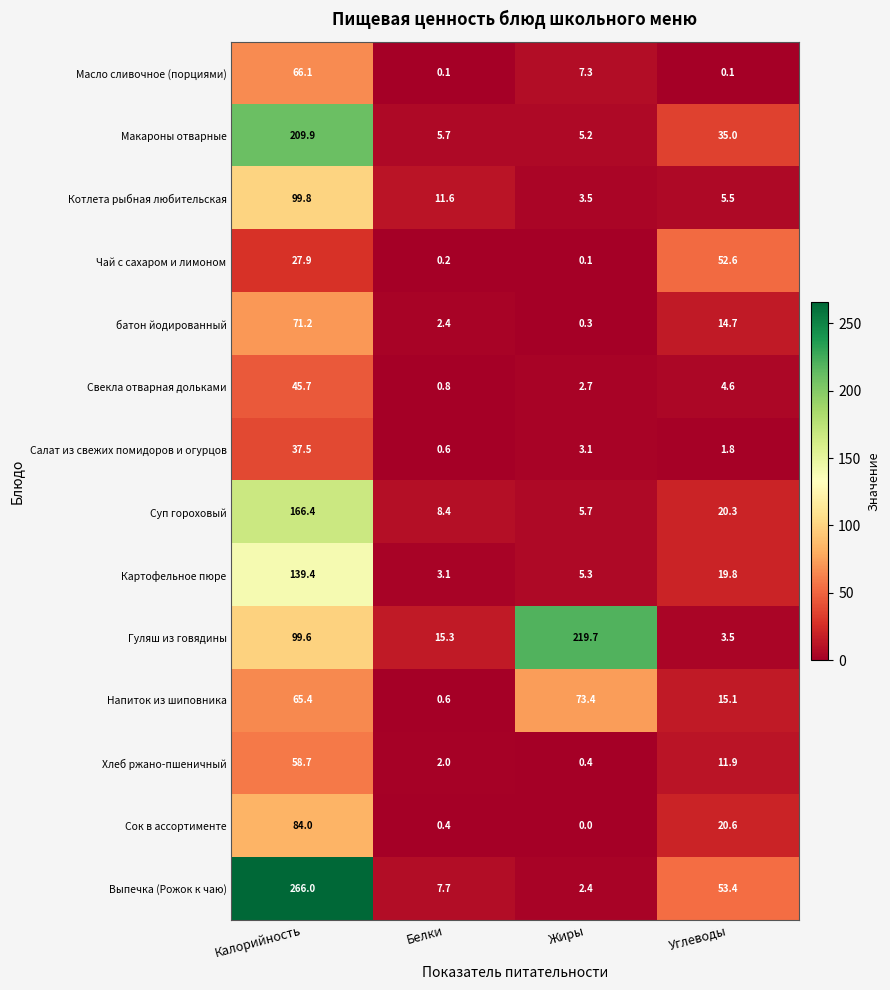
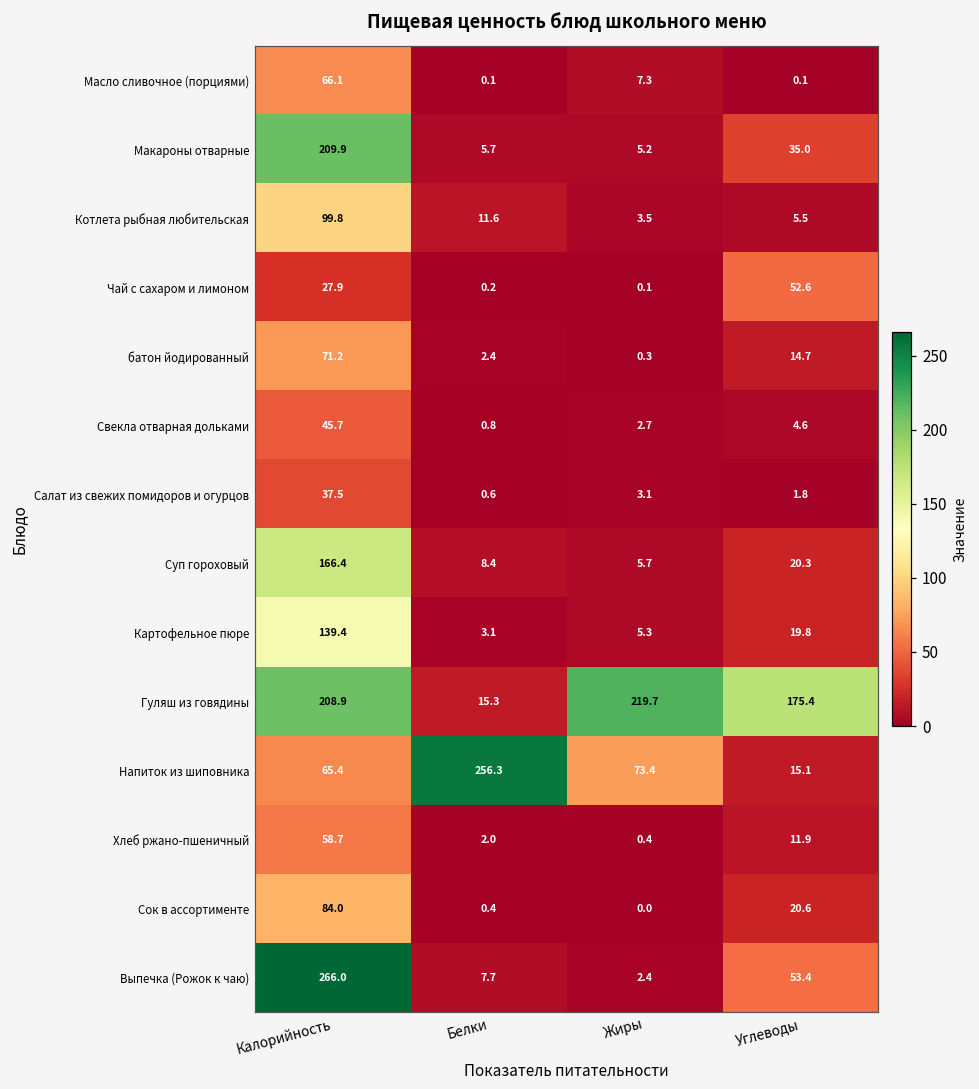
Гуляш из говядины, Калорийность: 99.6 -> 208.9
Гуляш из говядины, Углеводы: 3.5 -> 175.4
Напиток из шиповника, Белки: 0.6 -> 256.3
